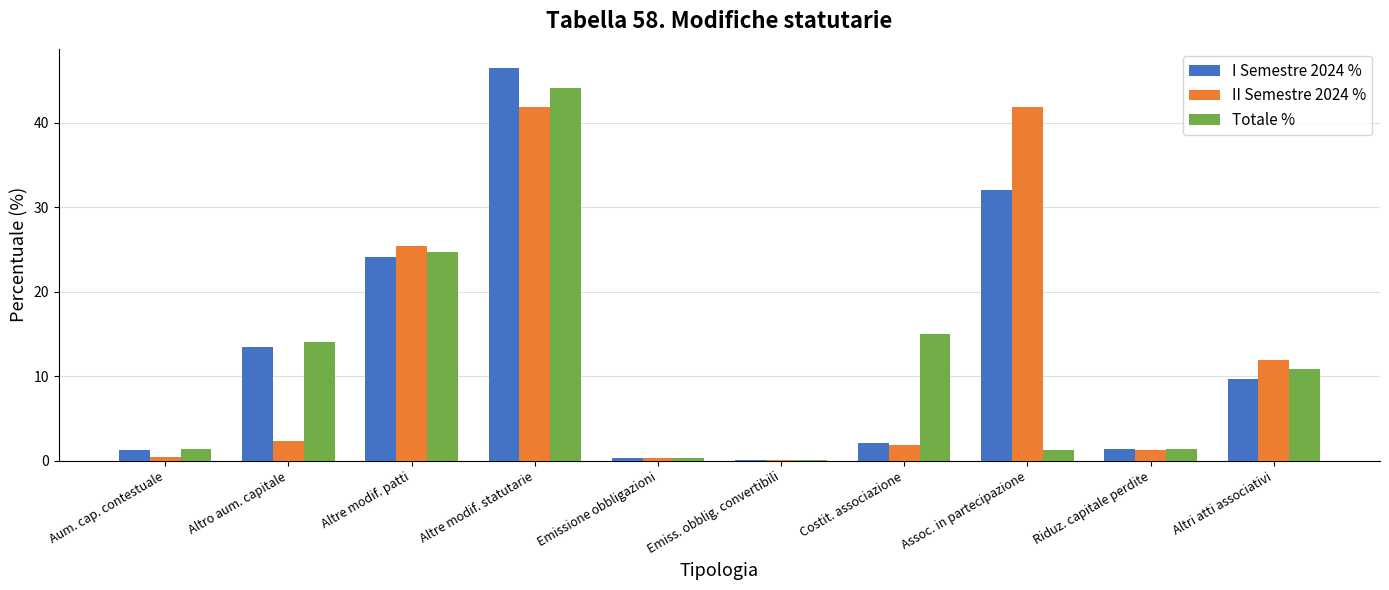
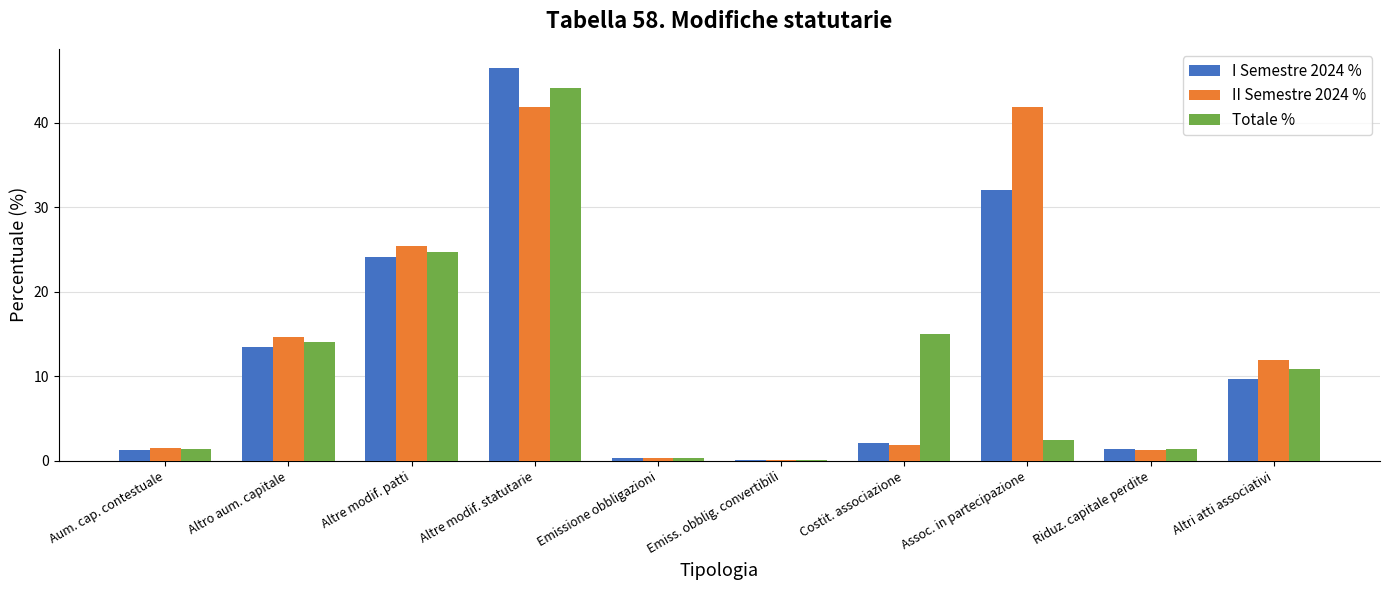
II Semestre 2024 %, Aum. cap. contestuale: 1 -> 2
II Semestre 2024 %, Altro aum. capitale: 2 -> 15
Totale %, Assoc. in partecipazione: 1 -> 2
